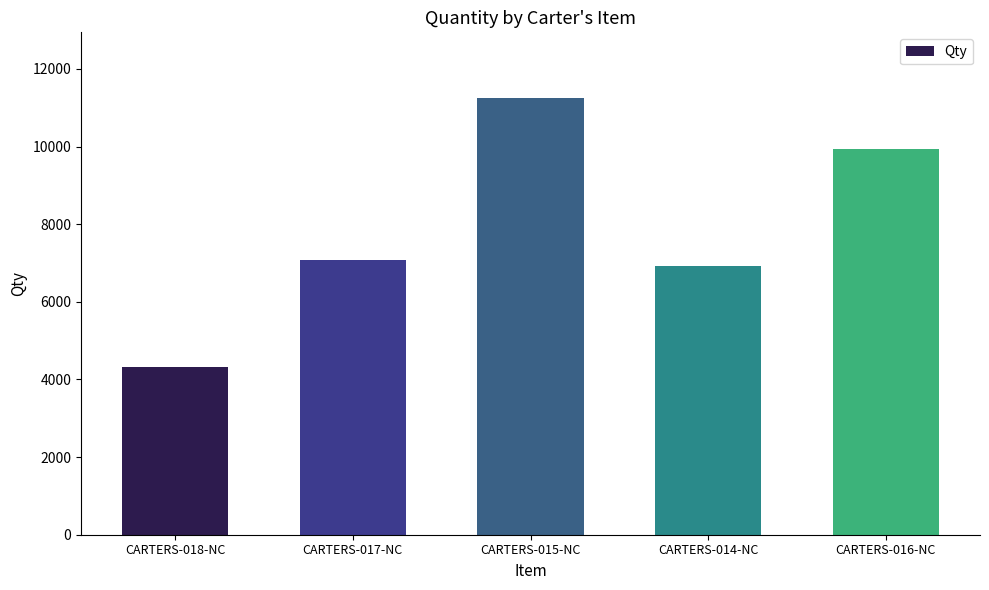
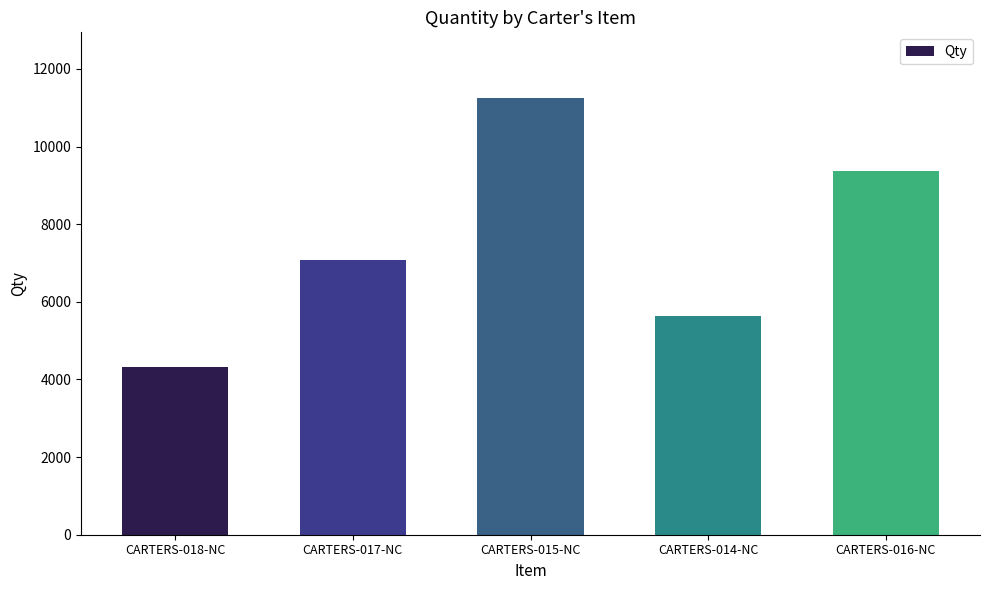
CARTERS-014-NC: 6900 -> 5600
CARTERS-016-NC: 9900 -> 9400
